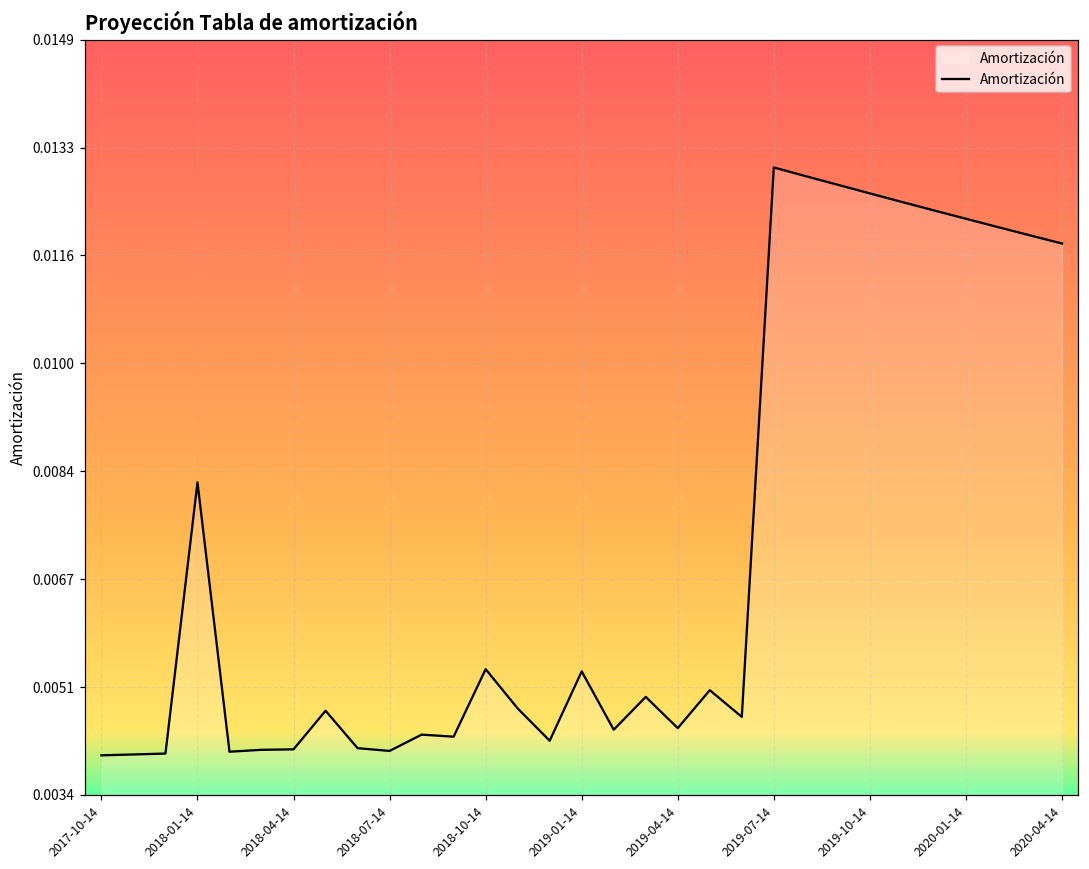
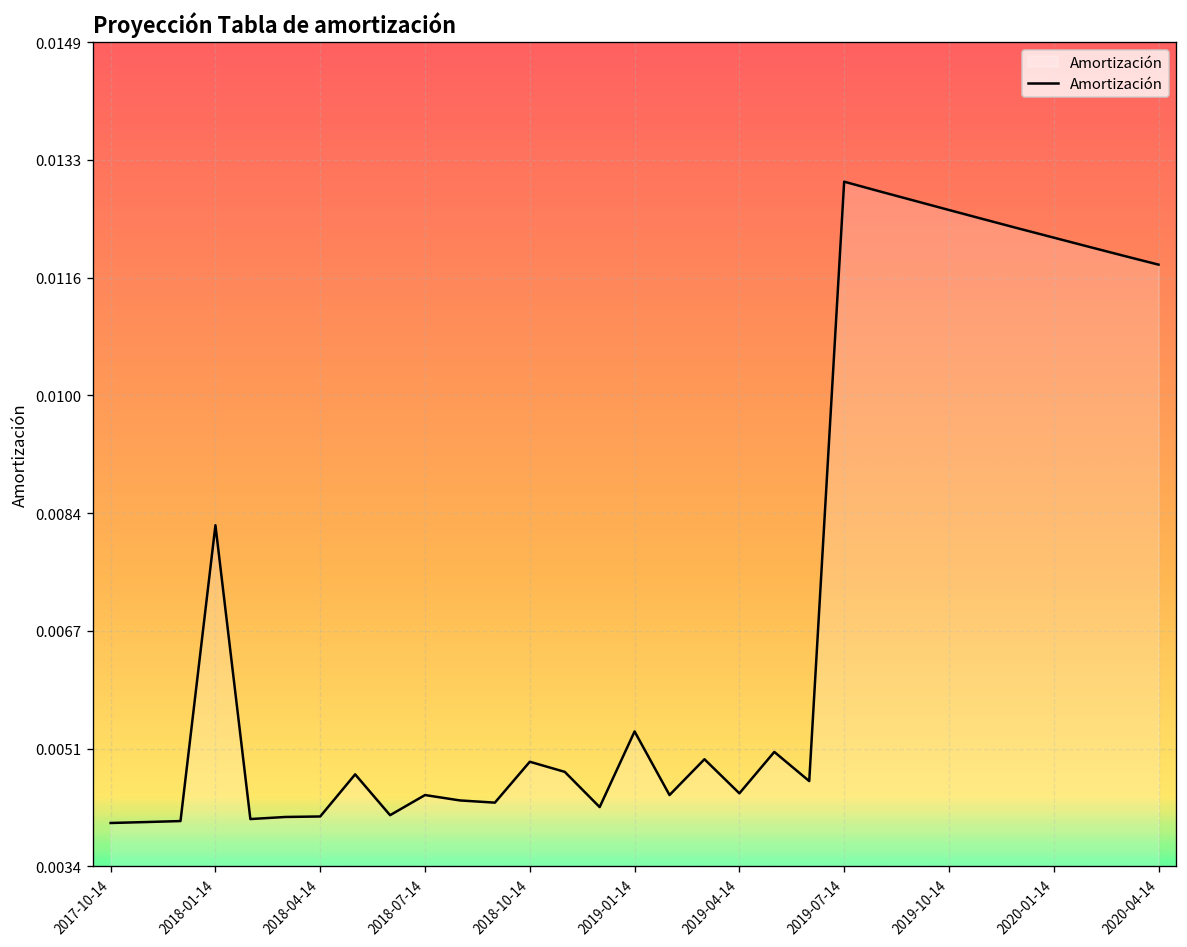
2018-07-14: 0.0041 -> 0.0044
2018-10-14: 0.0053 -> 0.0049
